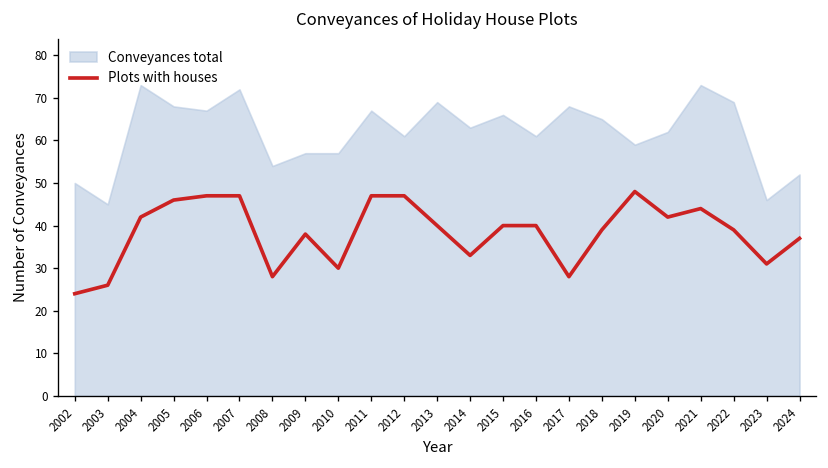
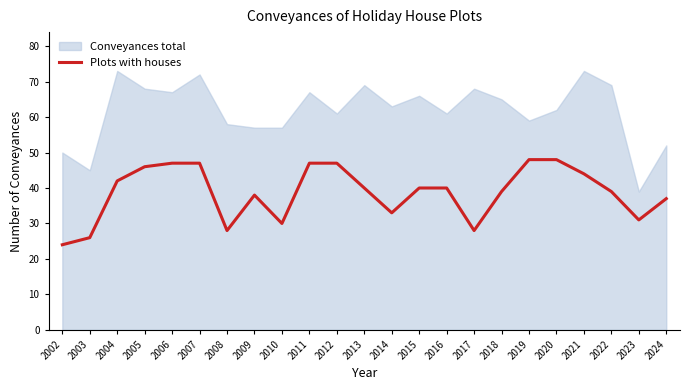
Conveyances total, 2008: 54 -> 58
Plots with houses, 2020: 42 -> 48
Conveyances total, 2023: 46 -> 39
